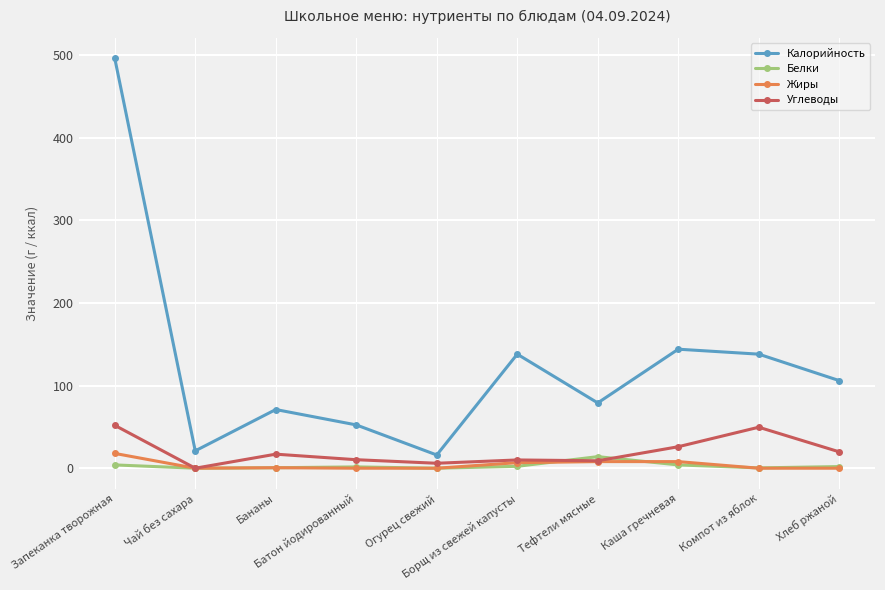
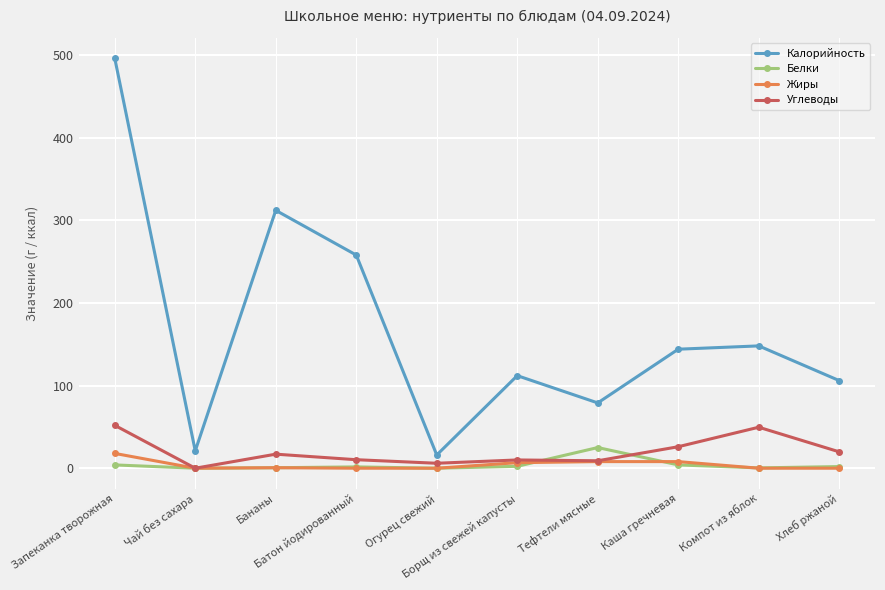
Калорийность, Бананы: 70 -> 310
Калорийность, Батон йодированный: 50 -> 260
Калорийность, Борщ из свежей капусты: 140 -> 110
Белки, Тефтели мясные: 10 -> 30
Калорийность, Компот из яблок: 140 -> 150
